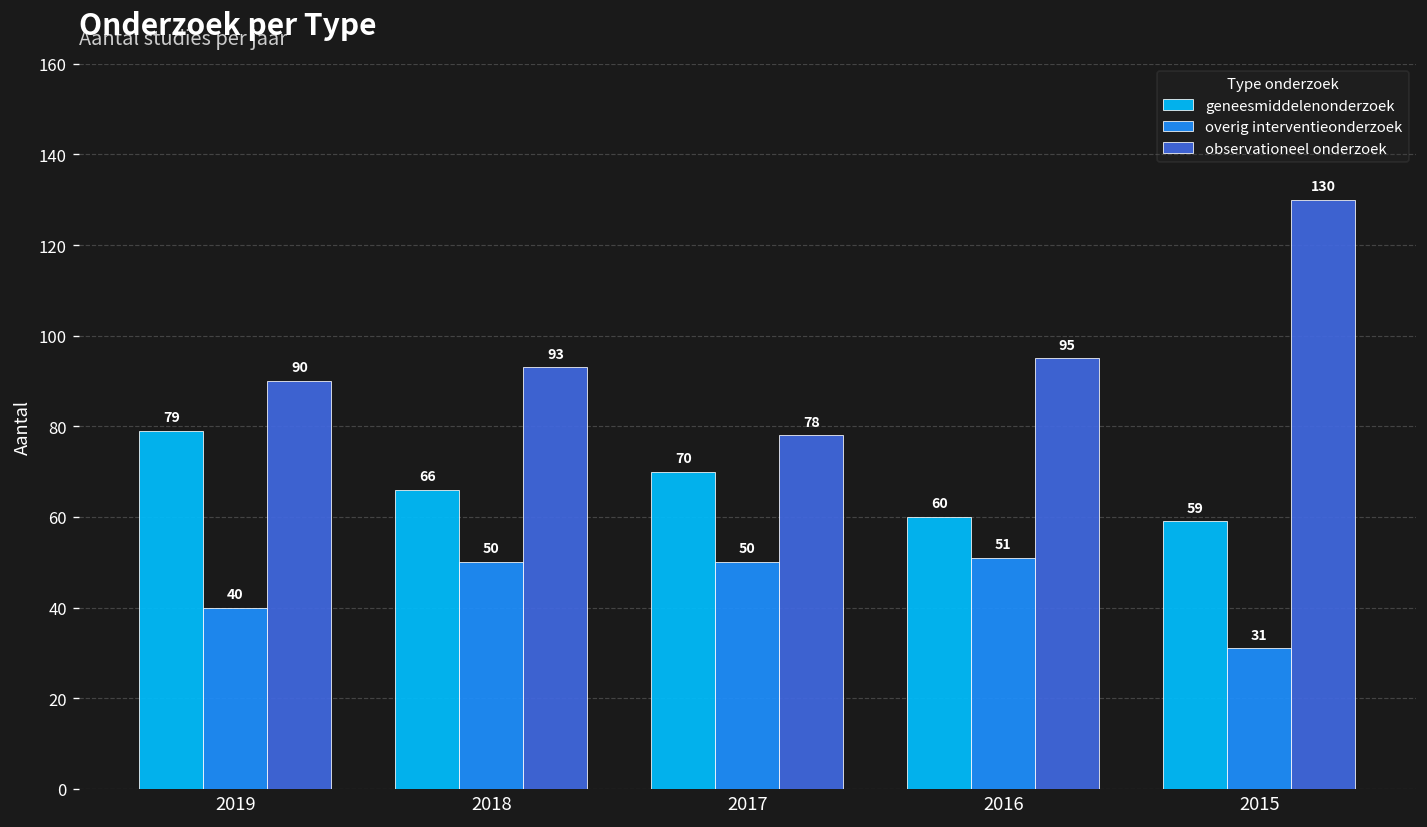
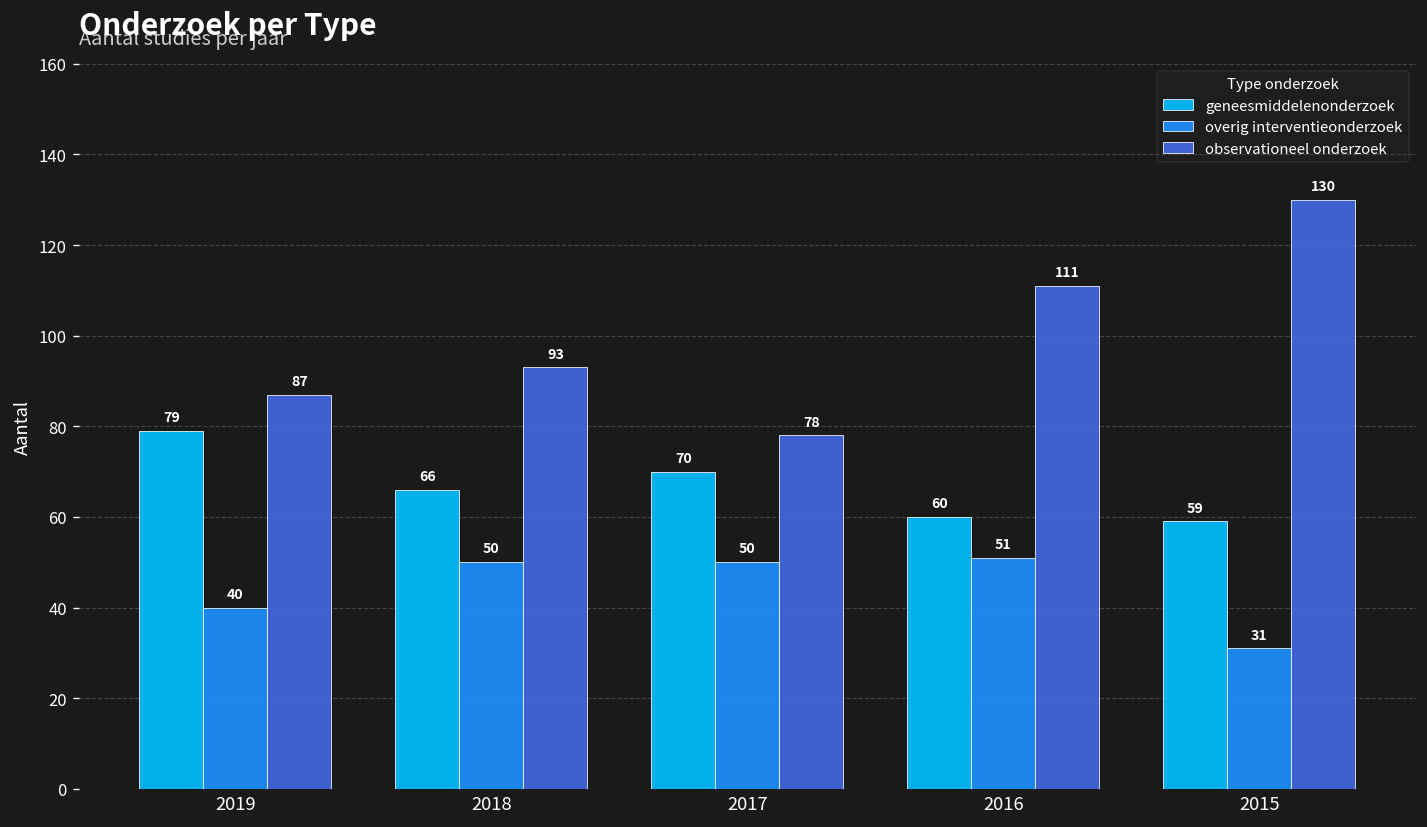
observationeel onderzoek, 2019: 90 -> 87
observationeel onderzoek, 2016: 95 -> 111
